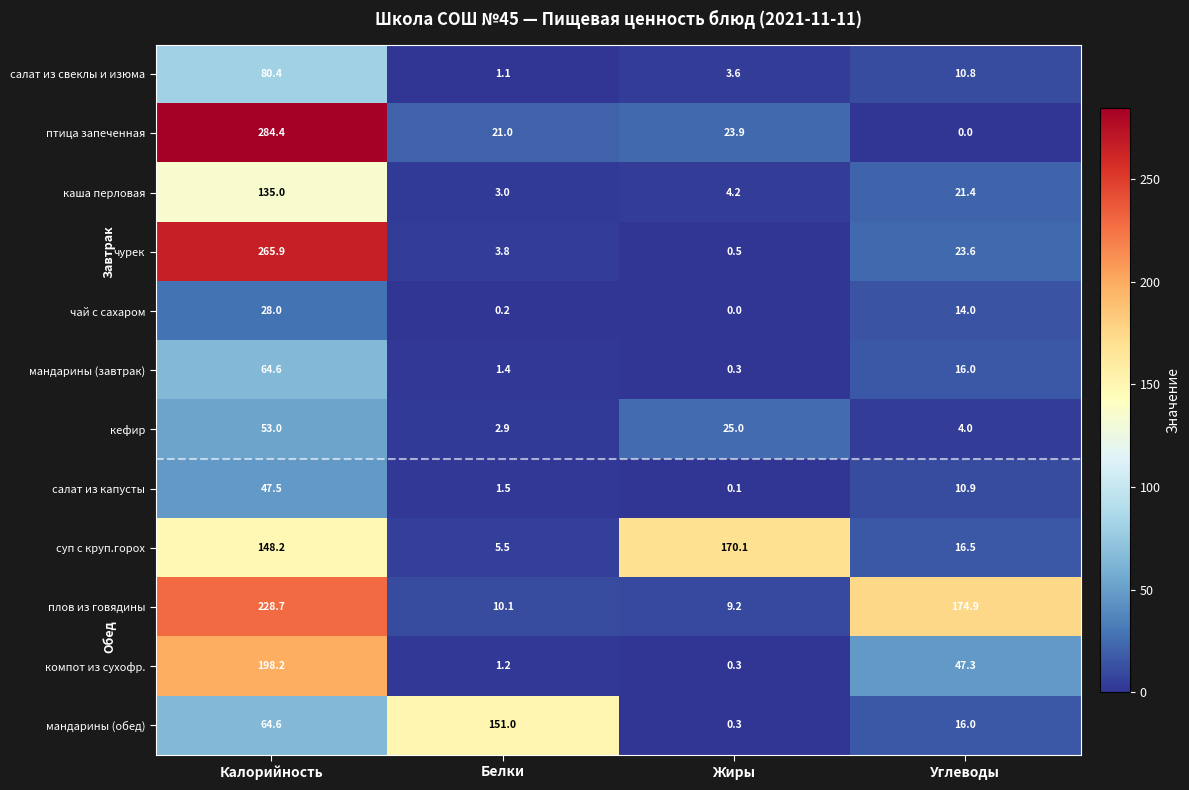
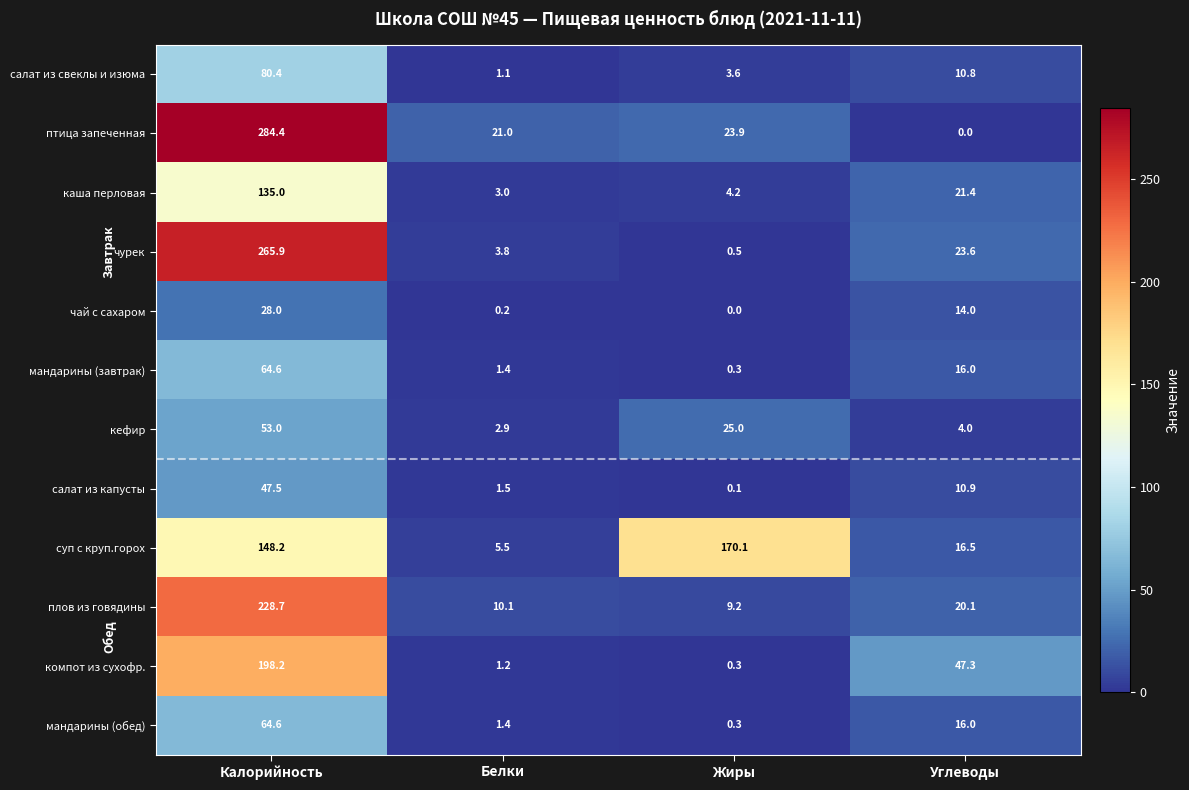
плов из говядины, Углеводы: 174.9 -> 20.1
мандарины (обед), Белки: 151.0 -> 1.4
